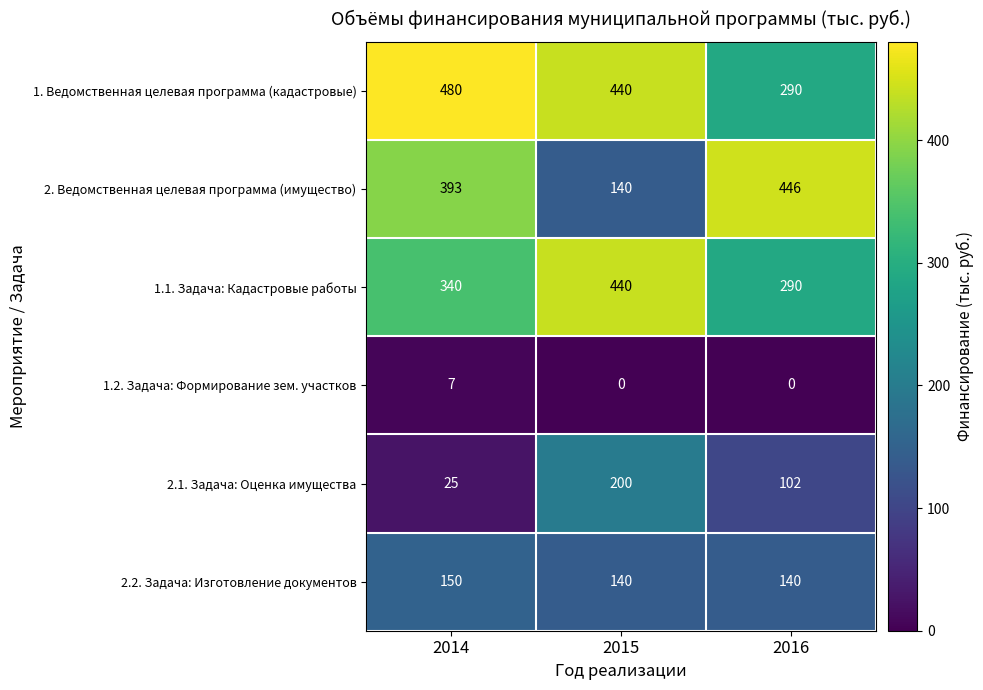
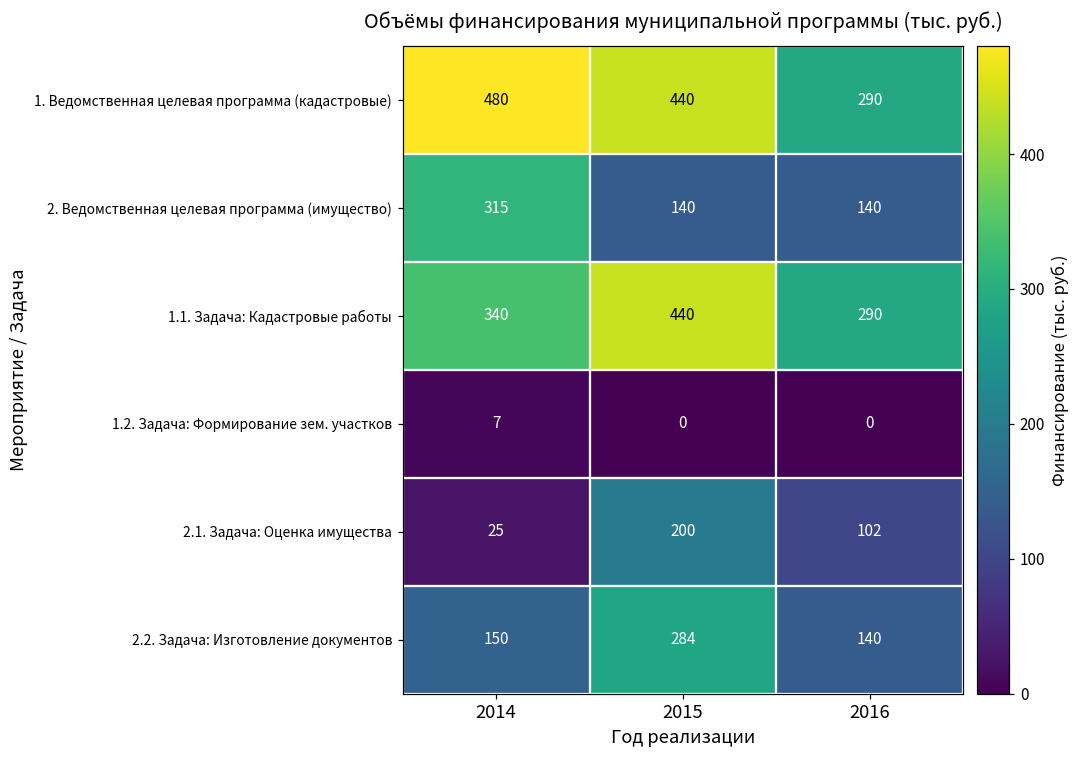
2. Ведомственная целевая программа (имущество), 2014: 393 -> 315
2. Ведомственная целевая программа (имущество), 2016: 446 -> 140
2.2. Задача: Изготовление документов, 2015: 140 -> 284
